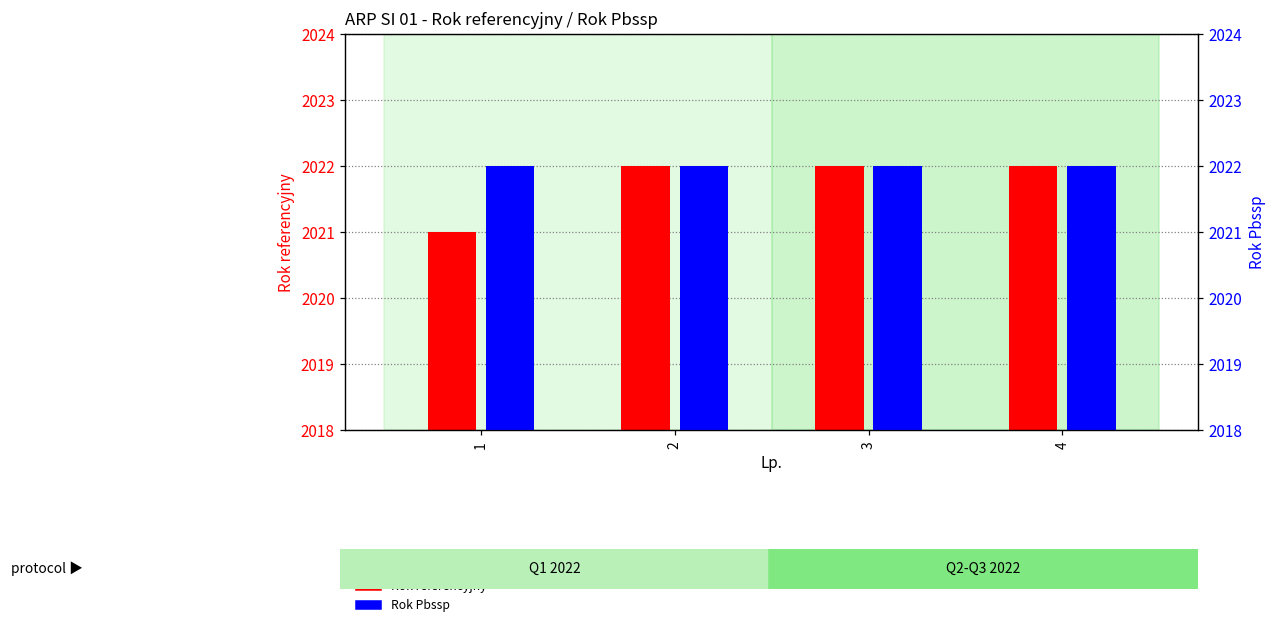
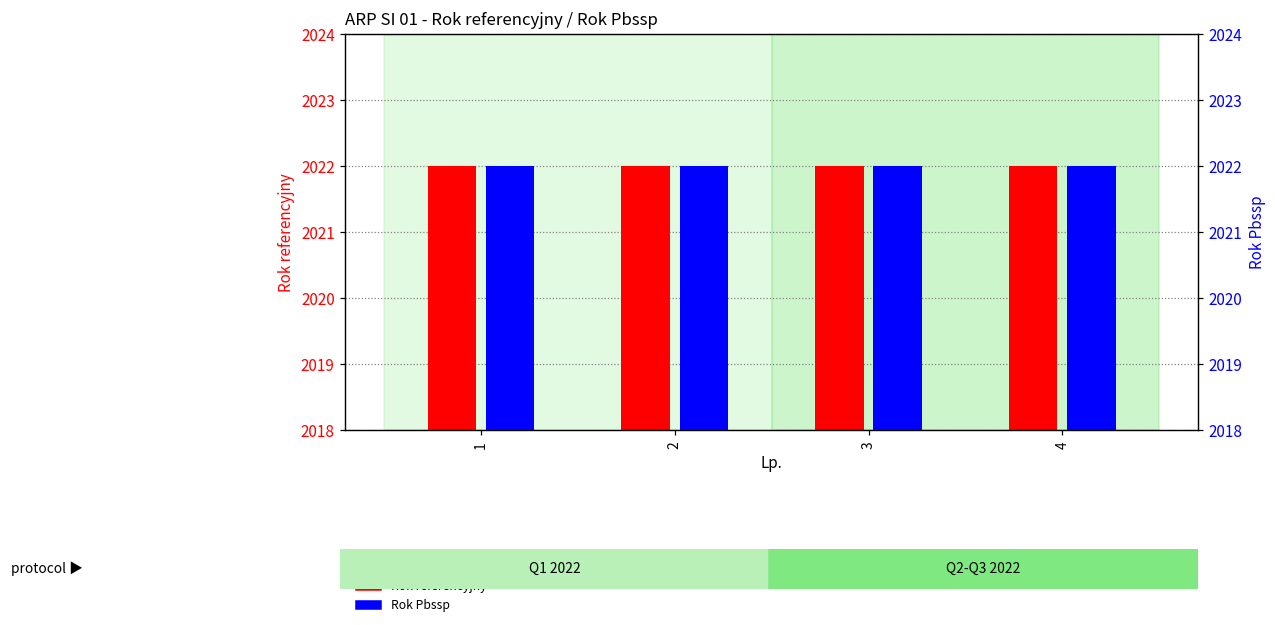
Rok referencyjny, 1: 2021 -> 2022
